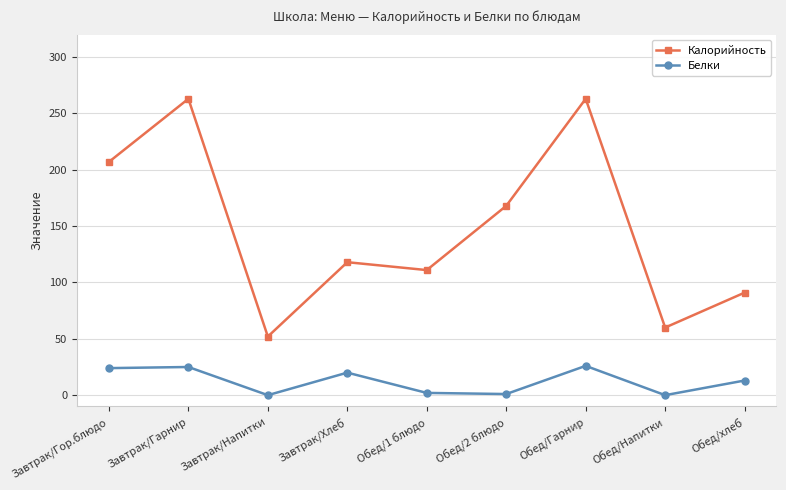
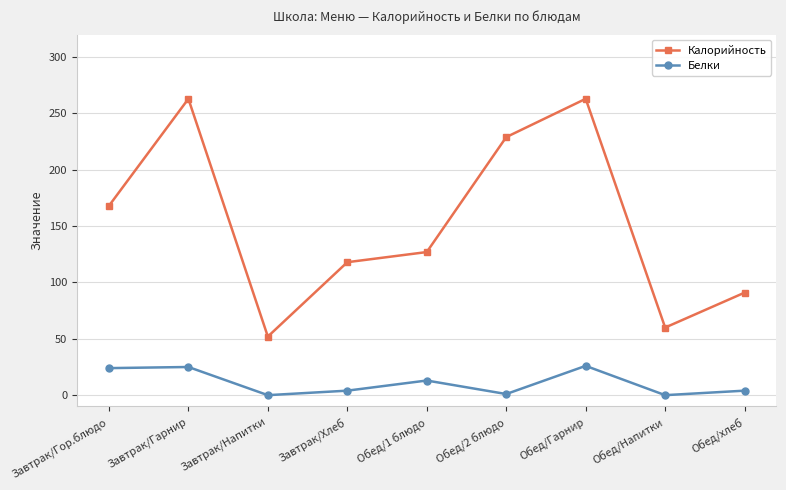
Калорийность, Завтрак/Гор.блюдо: 207 -> 168
Белки, Завтрак/Хлеб: 20 -> 4
Калорийность, Обед/1 блюдо: 111 -> 127
Белки, Обед/1 блюдо: 2 -> 13
Калорийность, Обед/2 блюдо: 168 -> 229
Белки, Обед/хлеб: 13 -> 4
